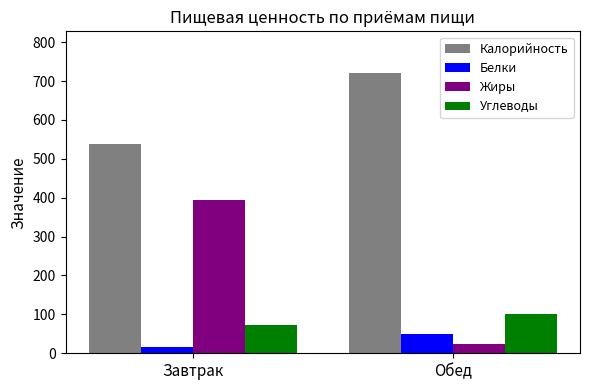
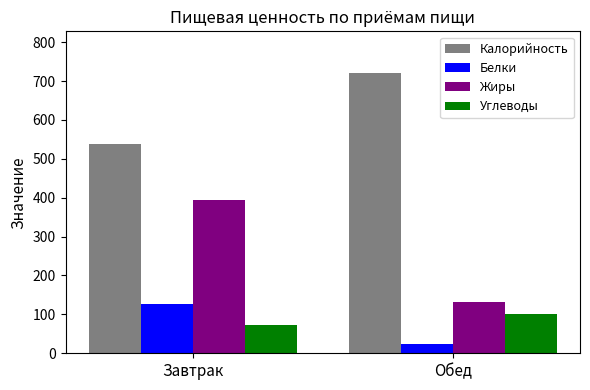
Белки, Завтрак: 20 -> 130
Белки, Обед: 50 -> 20
Жиры, Обед: 20 -> 130
